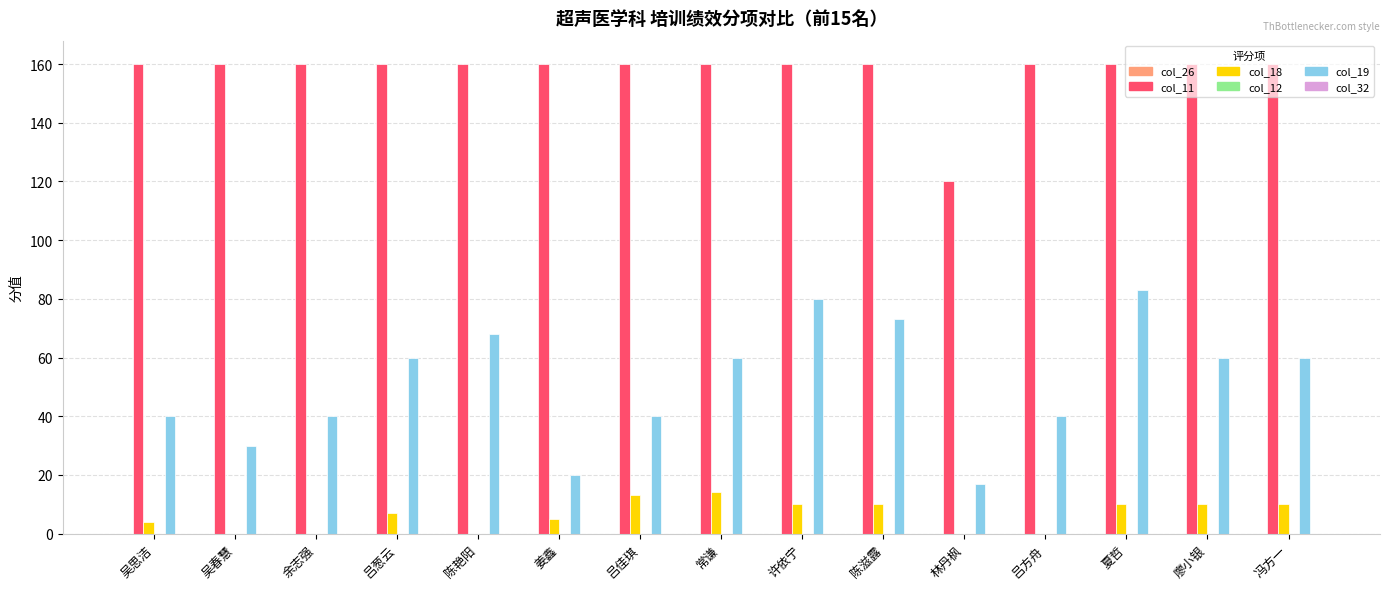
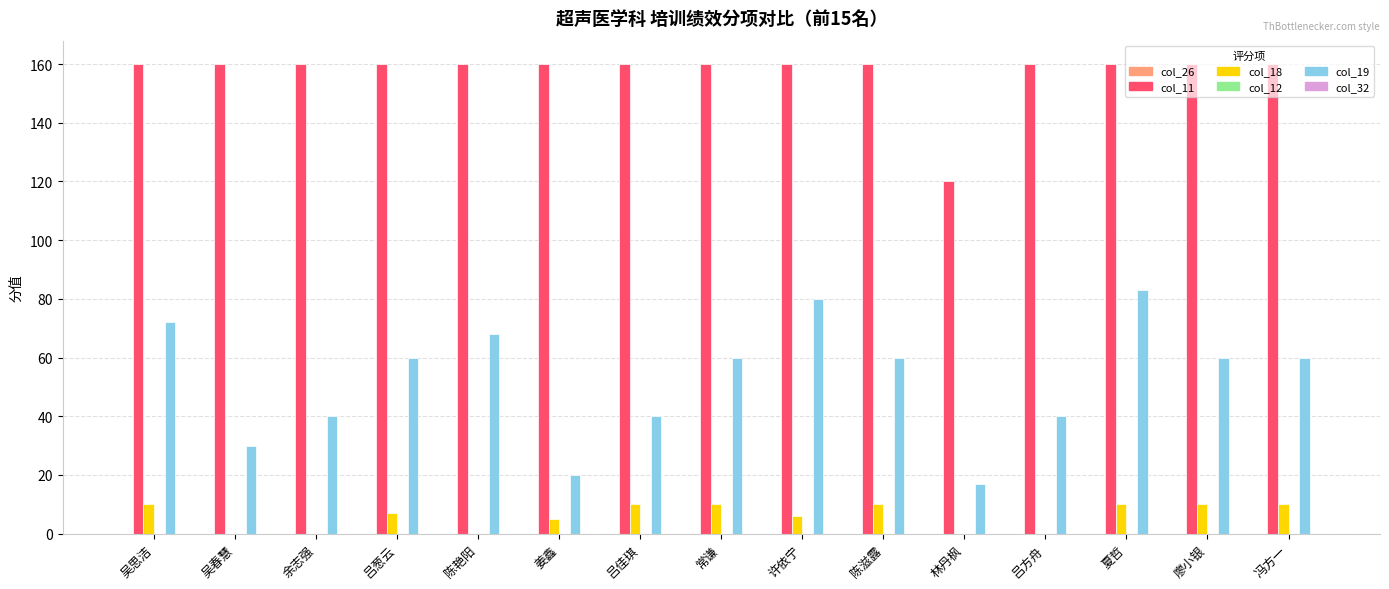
col_18, 吴思洁: 4 -> 10
col_19, 吴思洁: 40 -> 72
col_18, 吕佳琪: 13 -> 10
col_18, 常谦: 14 -> 10
col_18, 许依宁: 10 -> 6
col_19, 陈滋露: 73 -> 60
